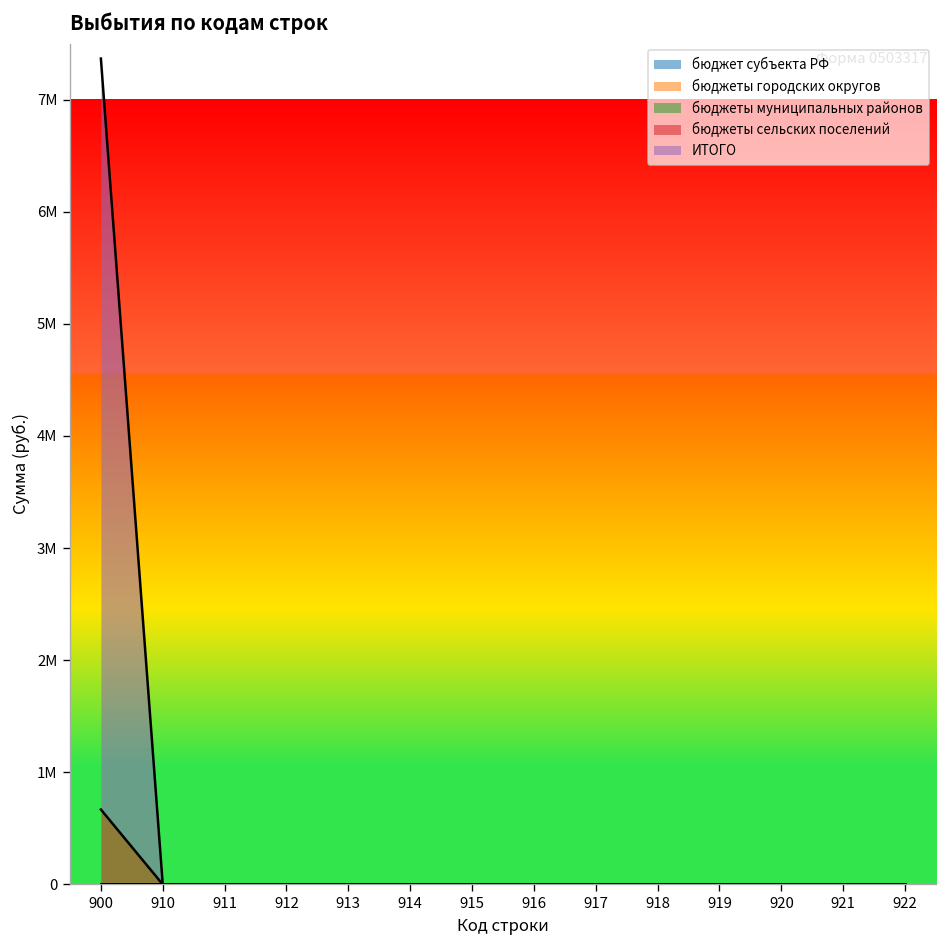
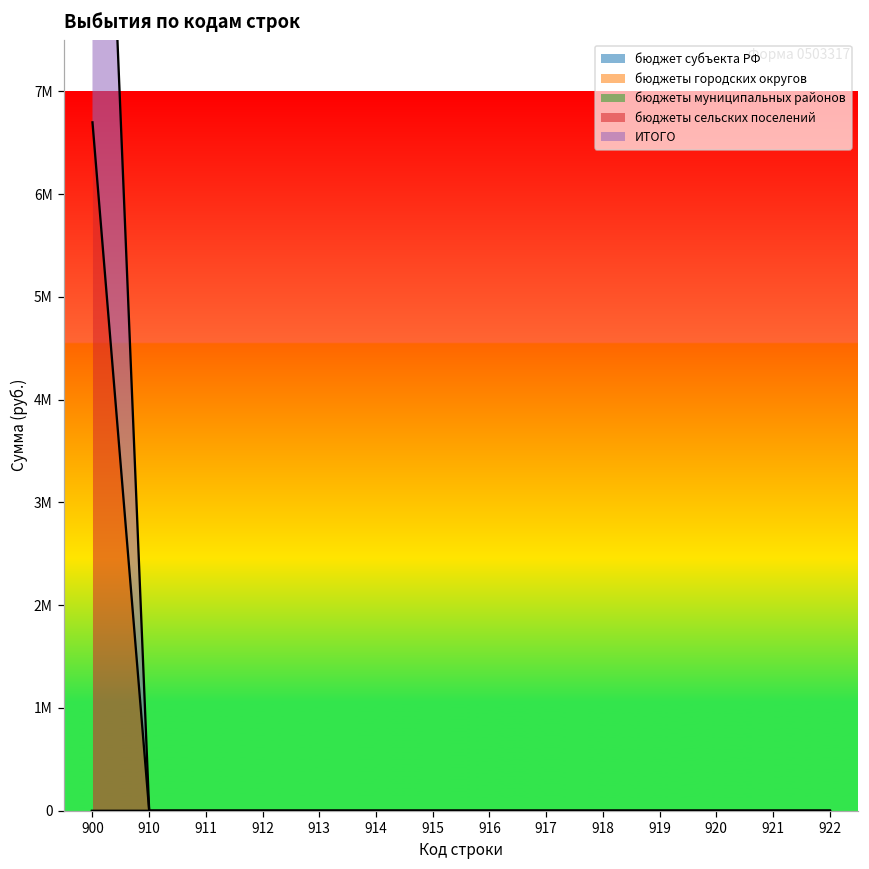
бюджеты сельских поселений, 900: 700000 -> 6700000
